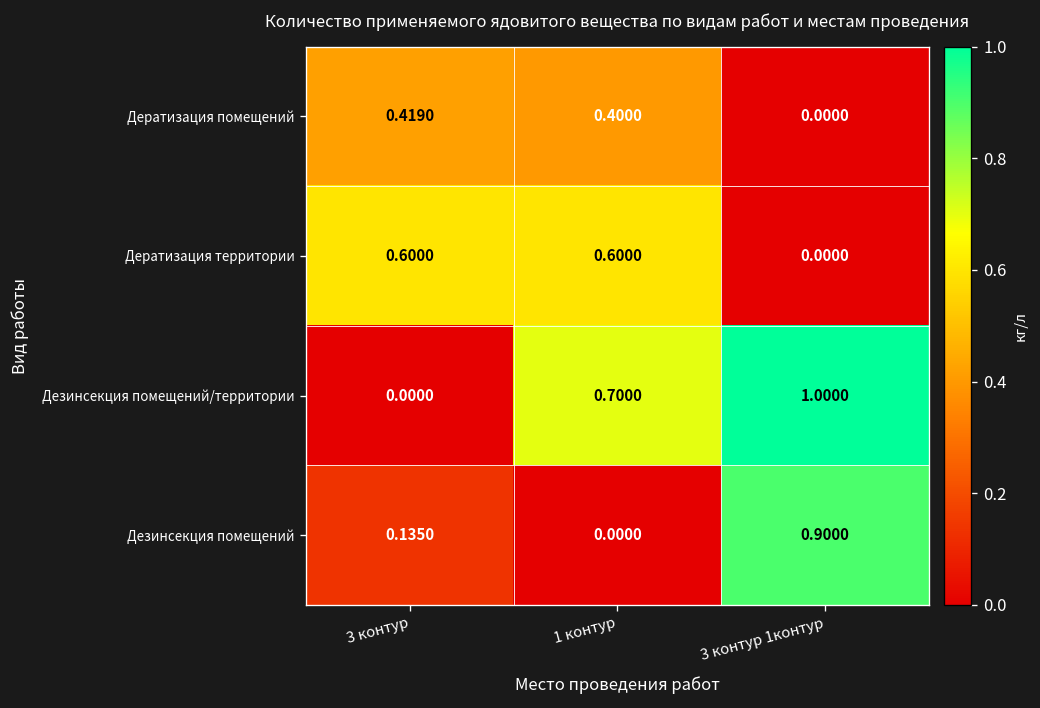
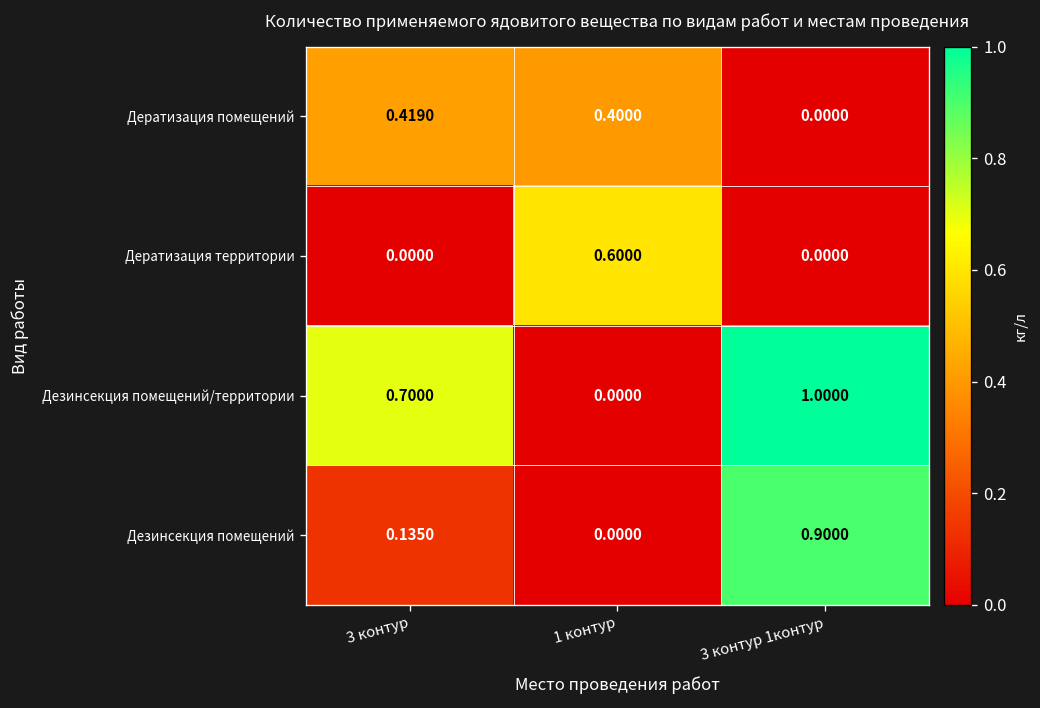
Дератизация территории, 3 контур: 0.6000 -> 0.0000
Дезинсекция помещений/территории, 3 контур: 0.0000 -> 0.7000
Дезинсекция помещений/территории, 1 контур: 0.7000 -> 0.0000
